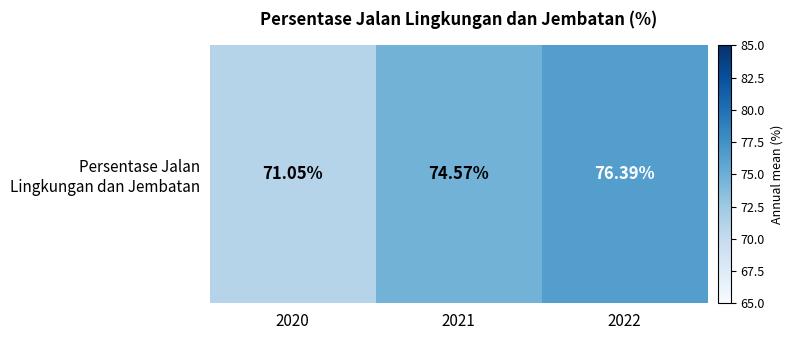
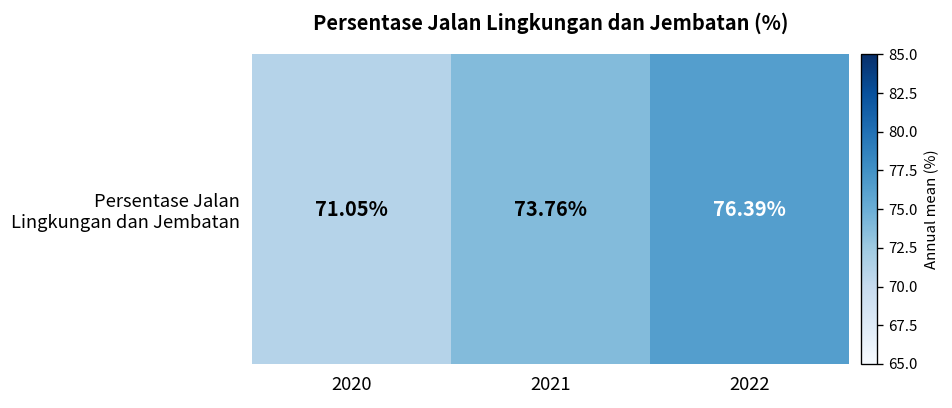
Persentase Jalan Lingkungan dan Jembatan, 2021: 74.57% -> 73.76%
